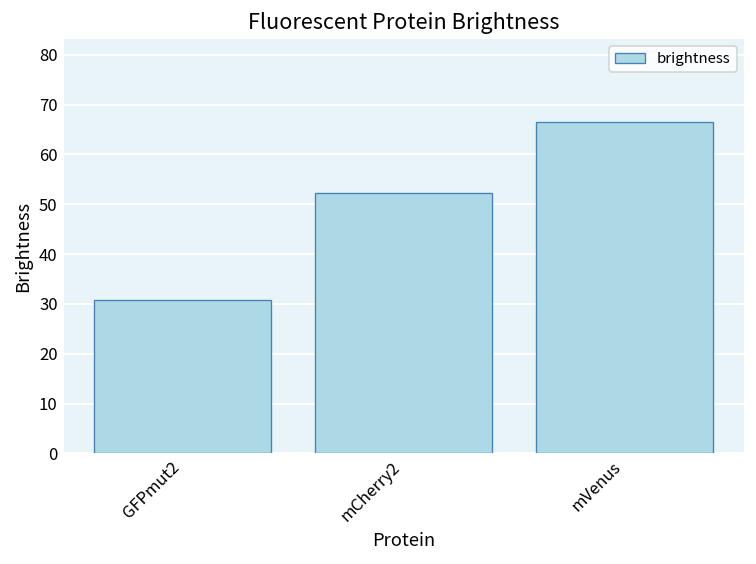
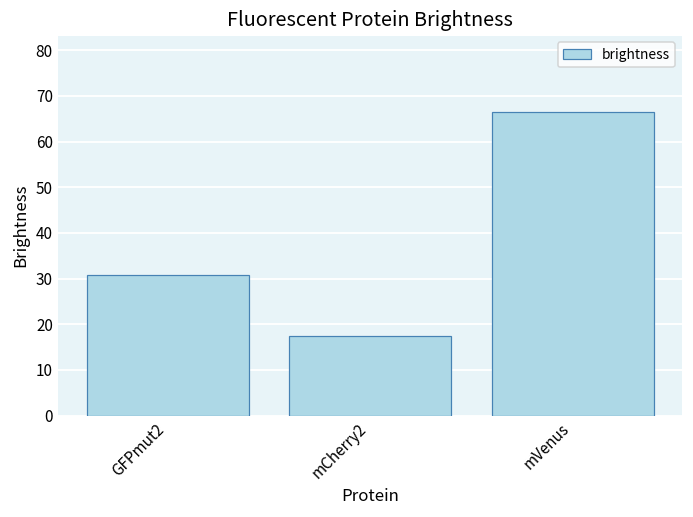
mCherry2: 52 -> 17
